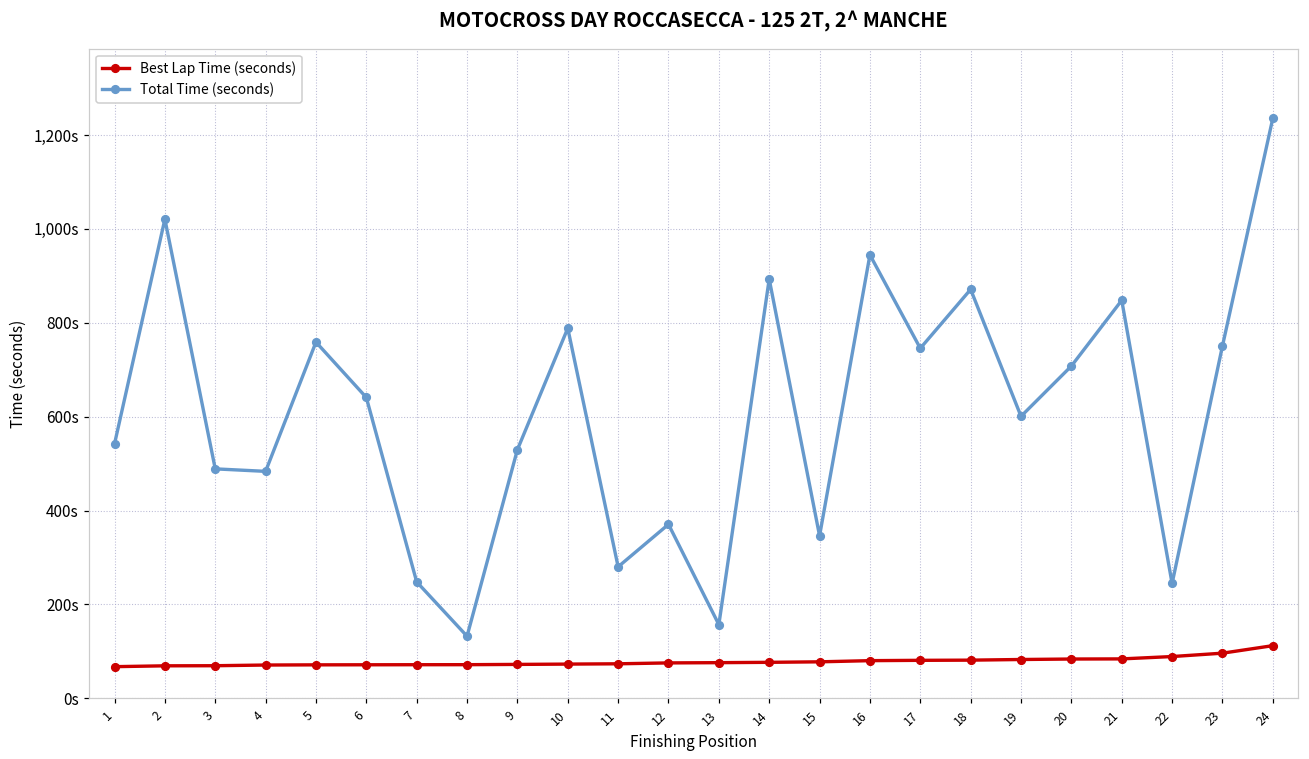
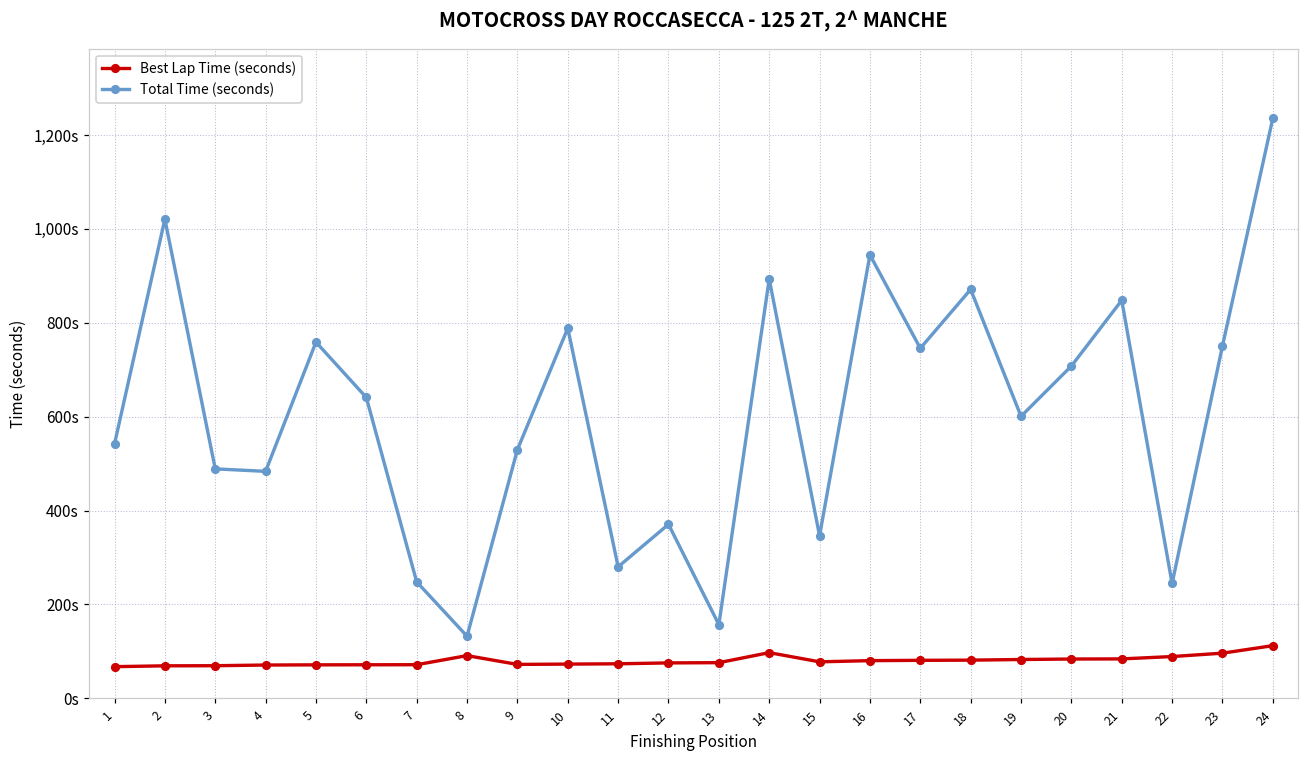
Best Lap Time (seconds), 8: 70s -> 90s
Best Lap Time (seconds), 14: 80s -> 100s
